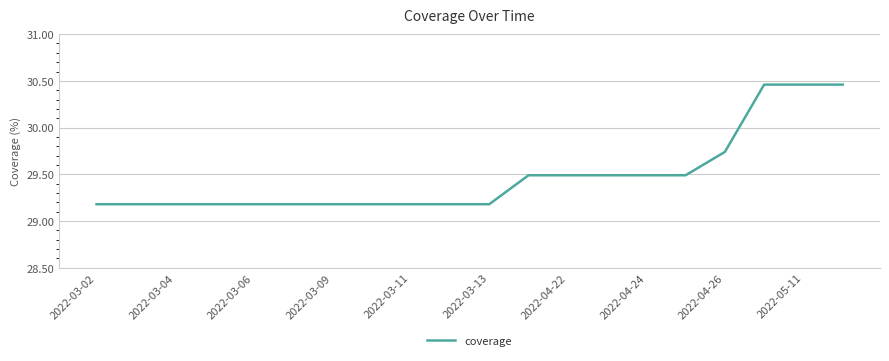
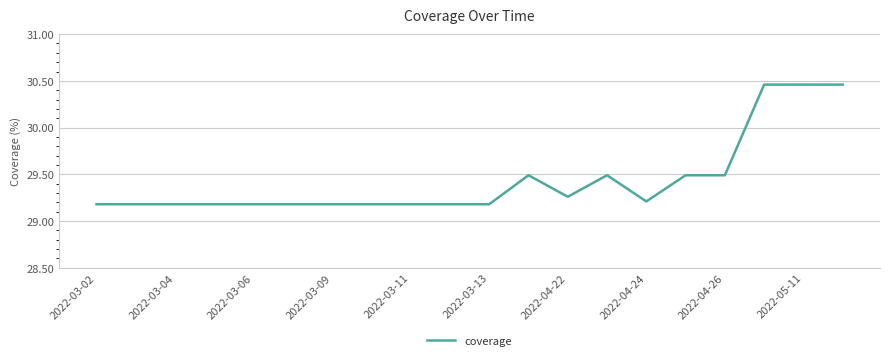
2022-04-22: 29.5 -> 29.3
2022-04-24: 29.5 -> 29.2
2022-04-26: 29.7 -> 29.5
